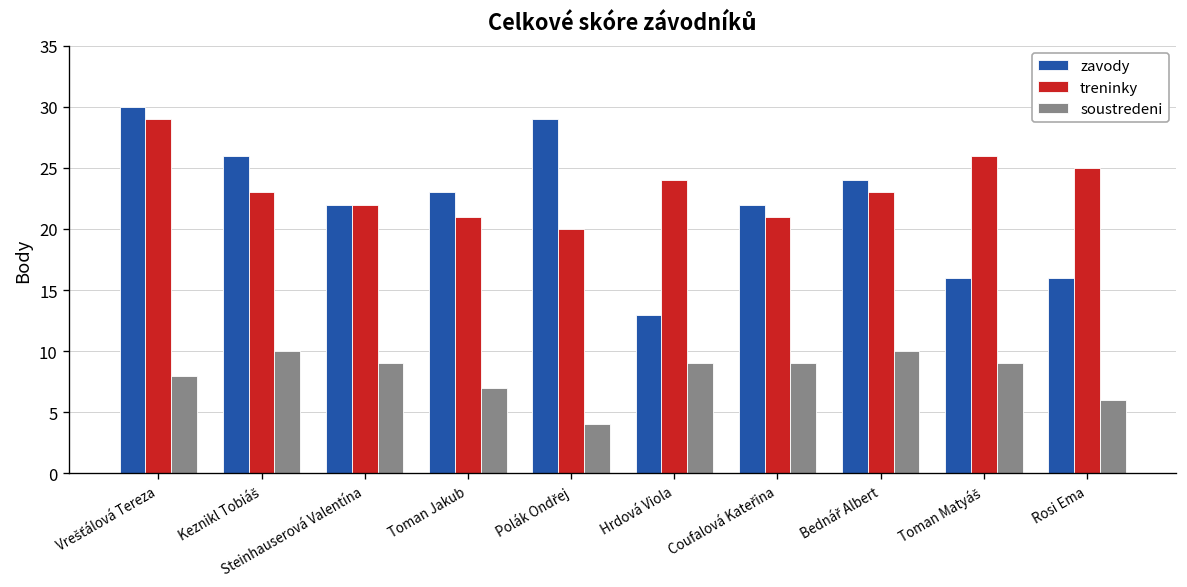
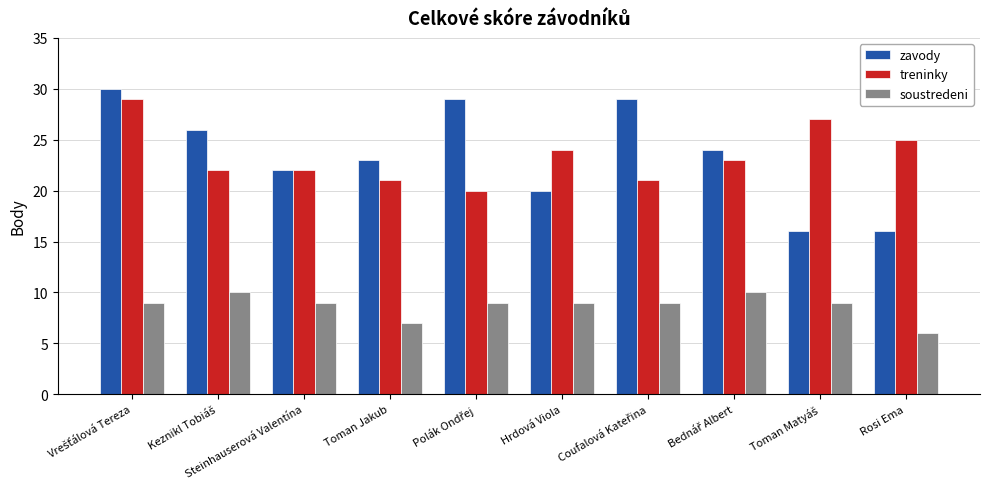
soustredeni, Vrešťálová Tereza: 8 -> 9
treninky, Keznikl Tobiáš: 23 -> 22
soustredeni, Polák Ondřej: 4 -> 9
zavody, Hrdová Viola: 13 -> 20
zavody, Coufalová Kateřina: 22 -> 29
treninky, Toman Matyáš: 26 -> 27
